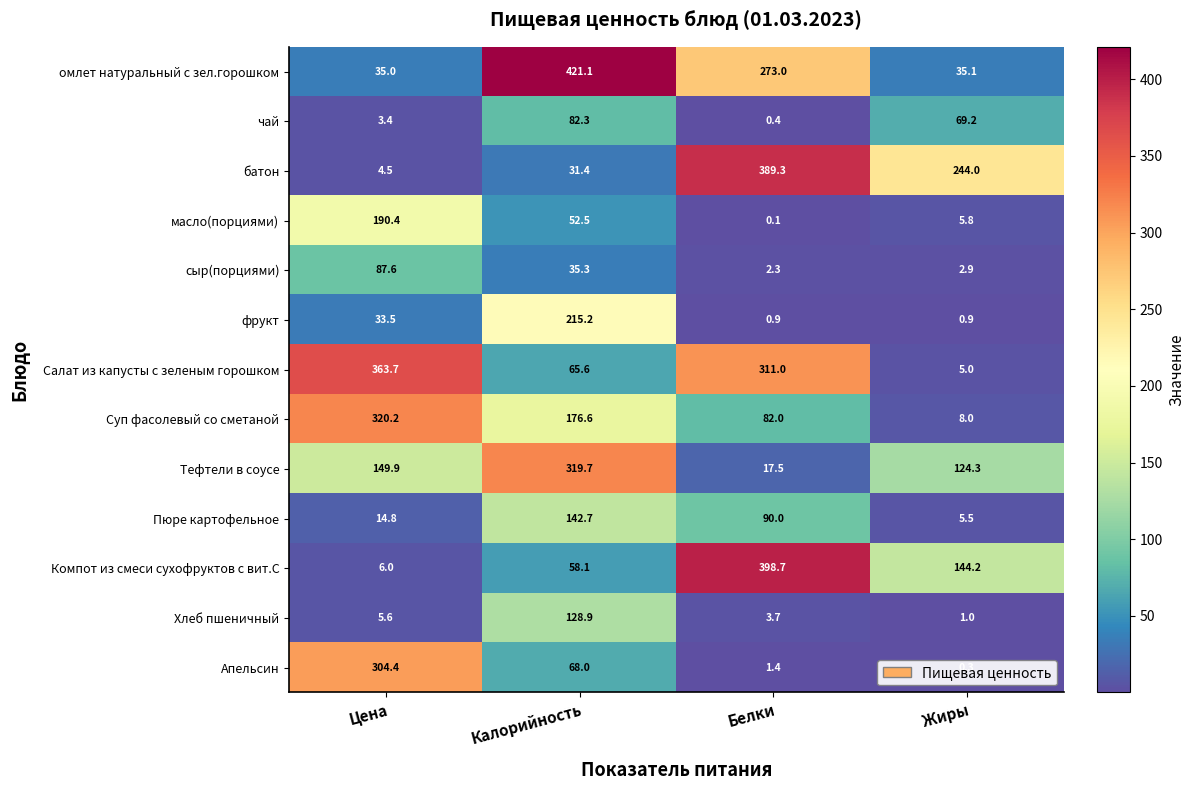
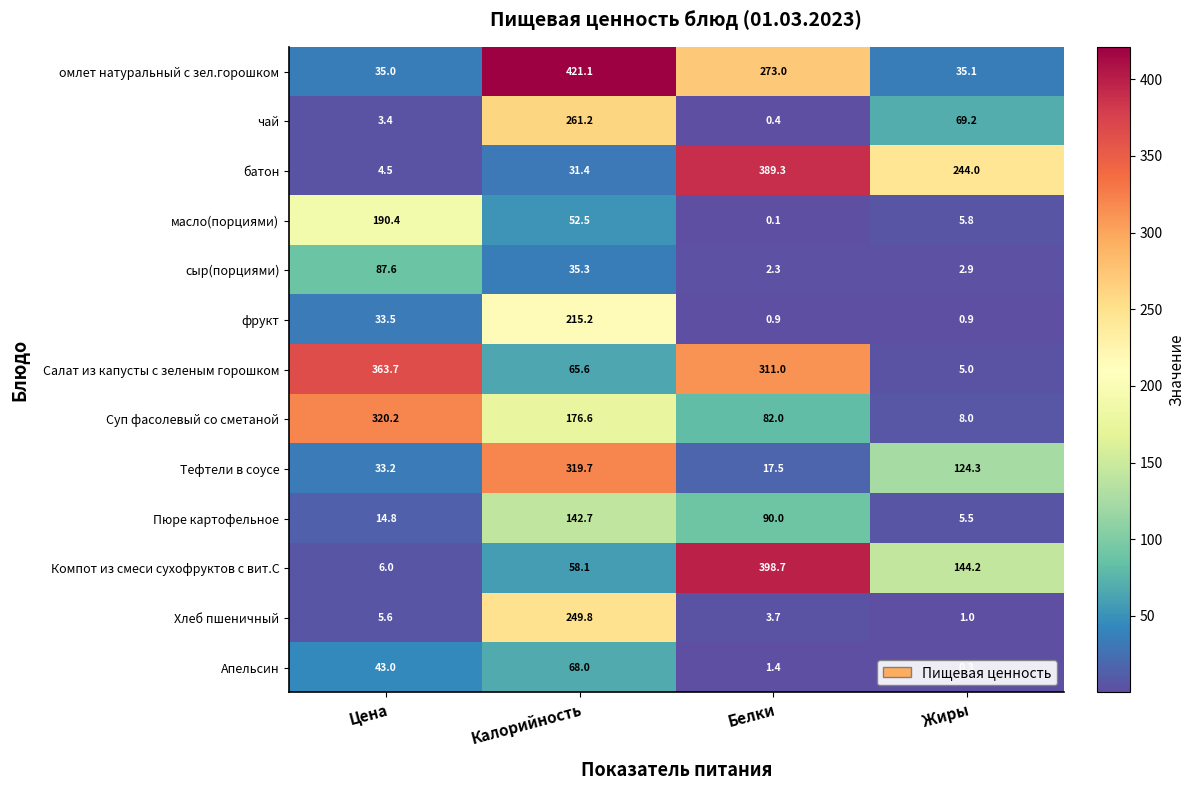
чай, Калорийность: 82.3 -> 261.2
Тефтели в соусе, Цена: 149.9 -> 33.2
Хлеб пшеничный, Калорийность: 128.9 -> 249.8
Апельсин, Цена: 304.4 -> 43.0
